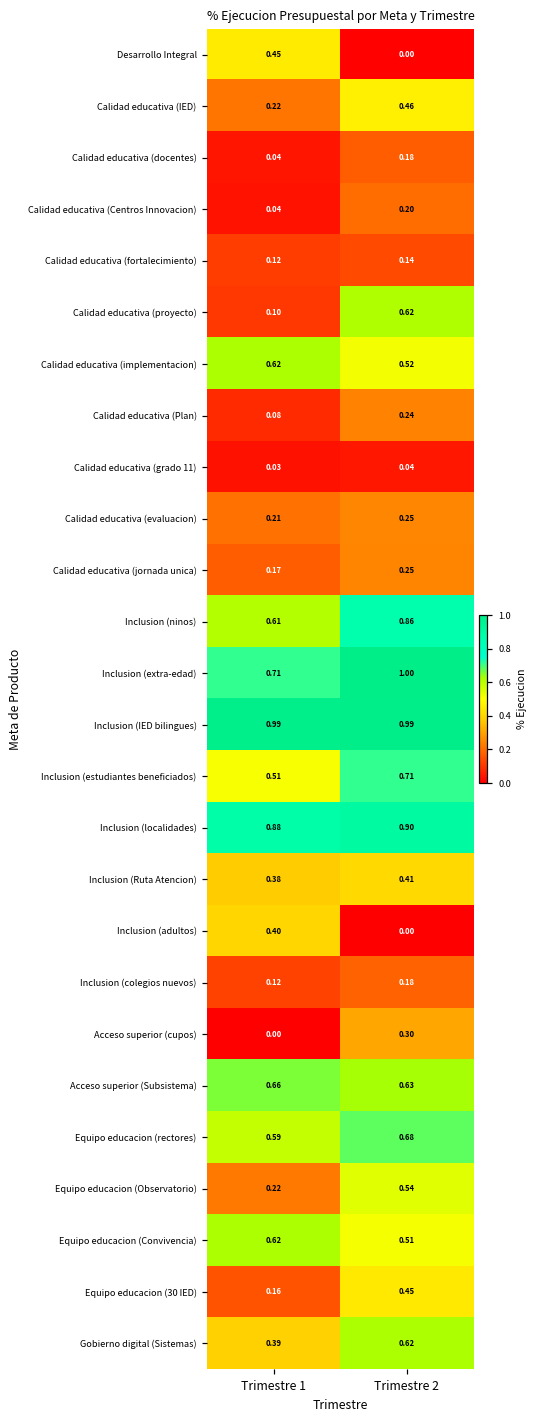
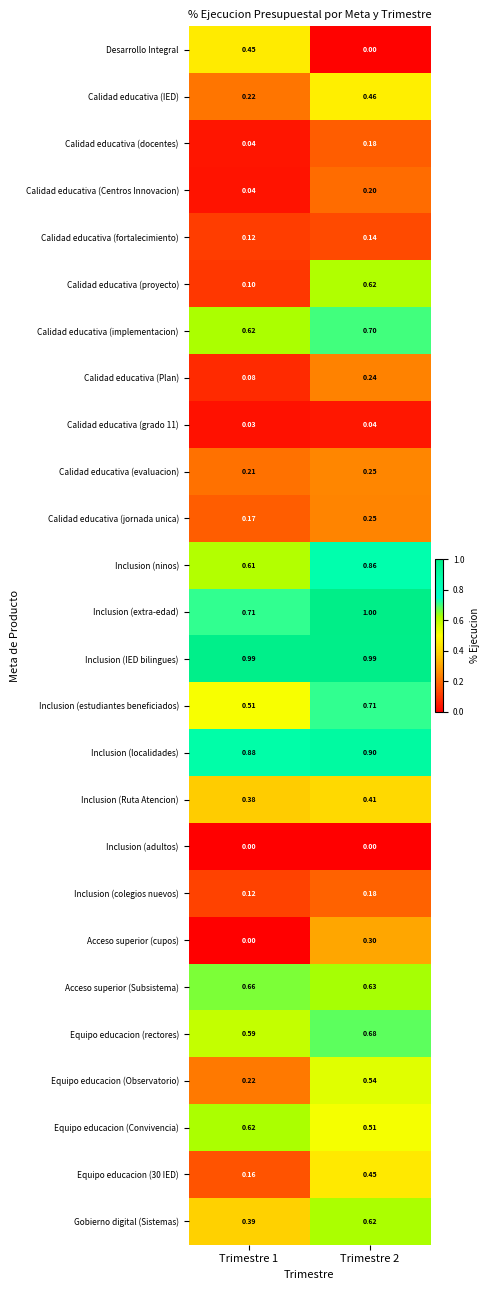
Calidad educativa (implementacion), Trimestre 2: 0.52 -> 0.70
Inclusion (adultos), Trimestre 1: 0.40 -> 0.00
